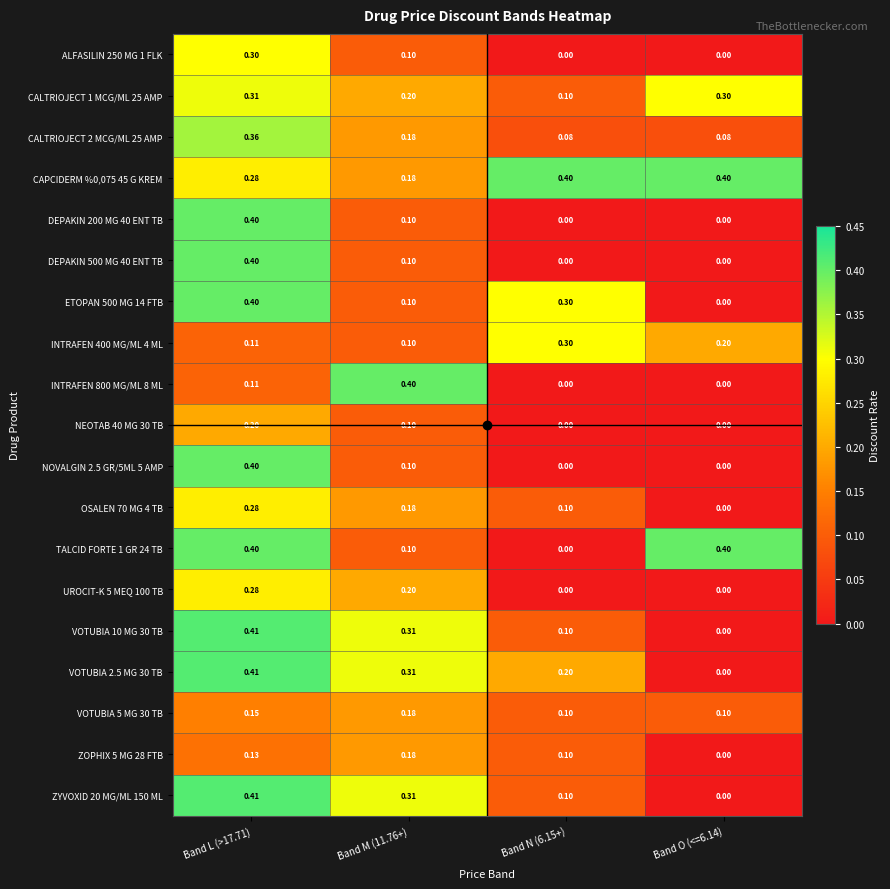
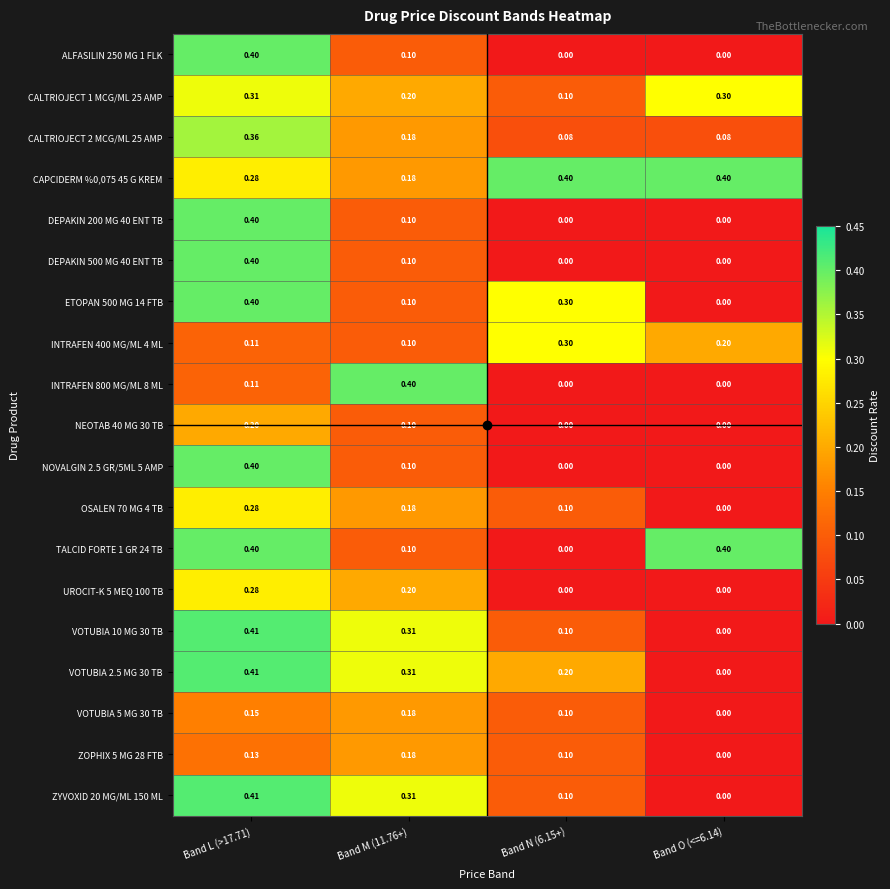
ALFASILIN 250 MG 1 FLK, Band L (>17.71): 0.30 -> 0.40
VOTUBIA 5 MG 30 TB, Band O (<=6.14): 0.10 -> 0.00
